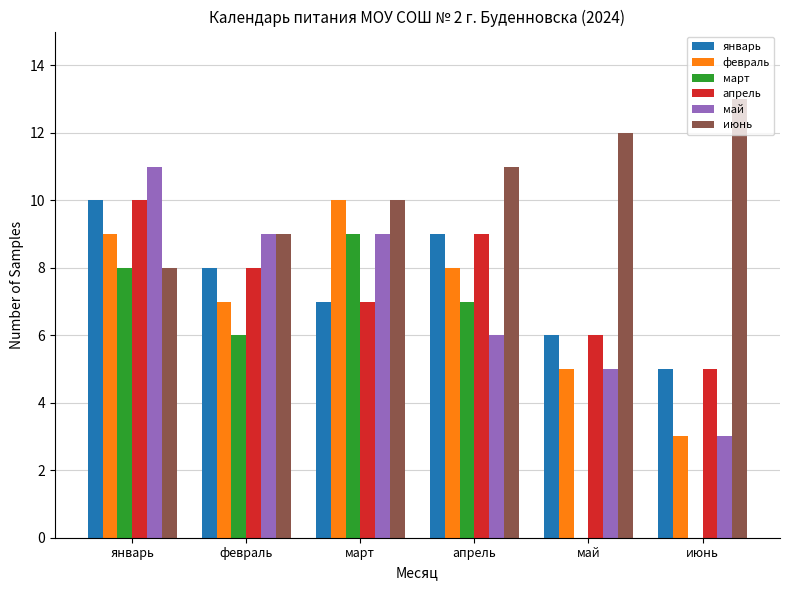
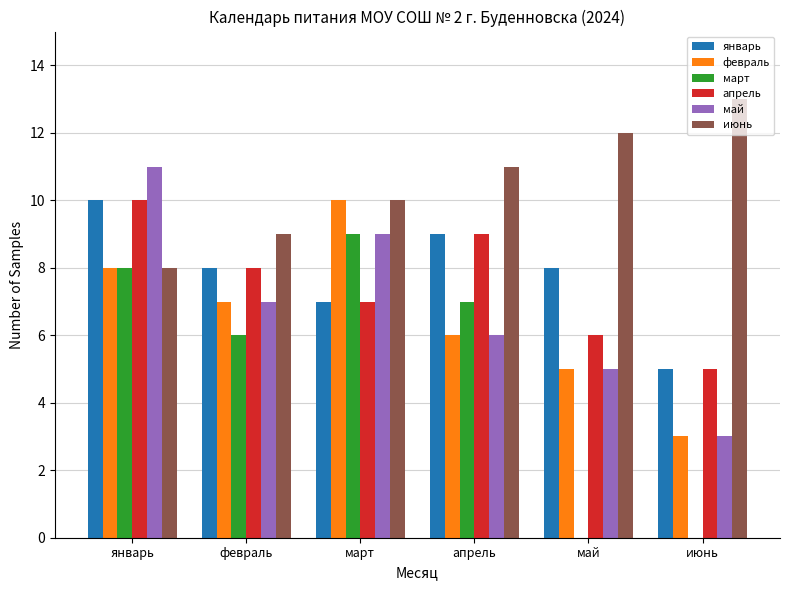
февраль, январь: 9 -> 8
май, февраль: 9 -> 7
февраль, апрель: 8 -> 6
январь, май: 6 -> 8
